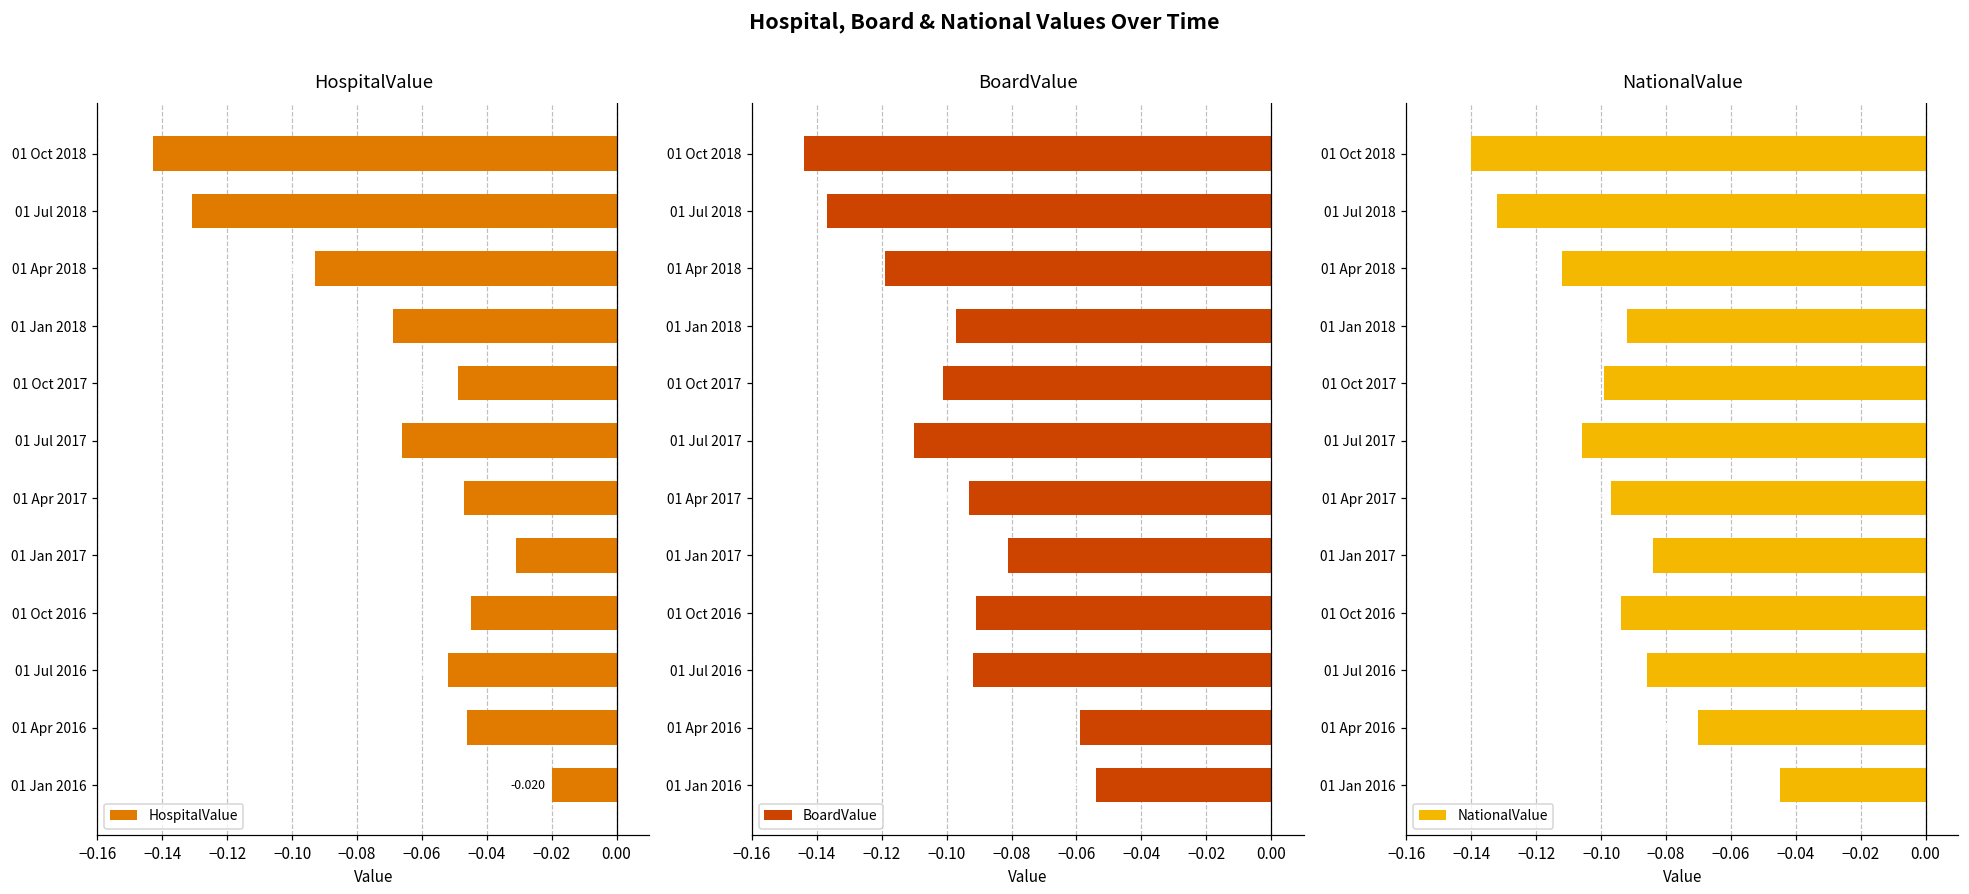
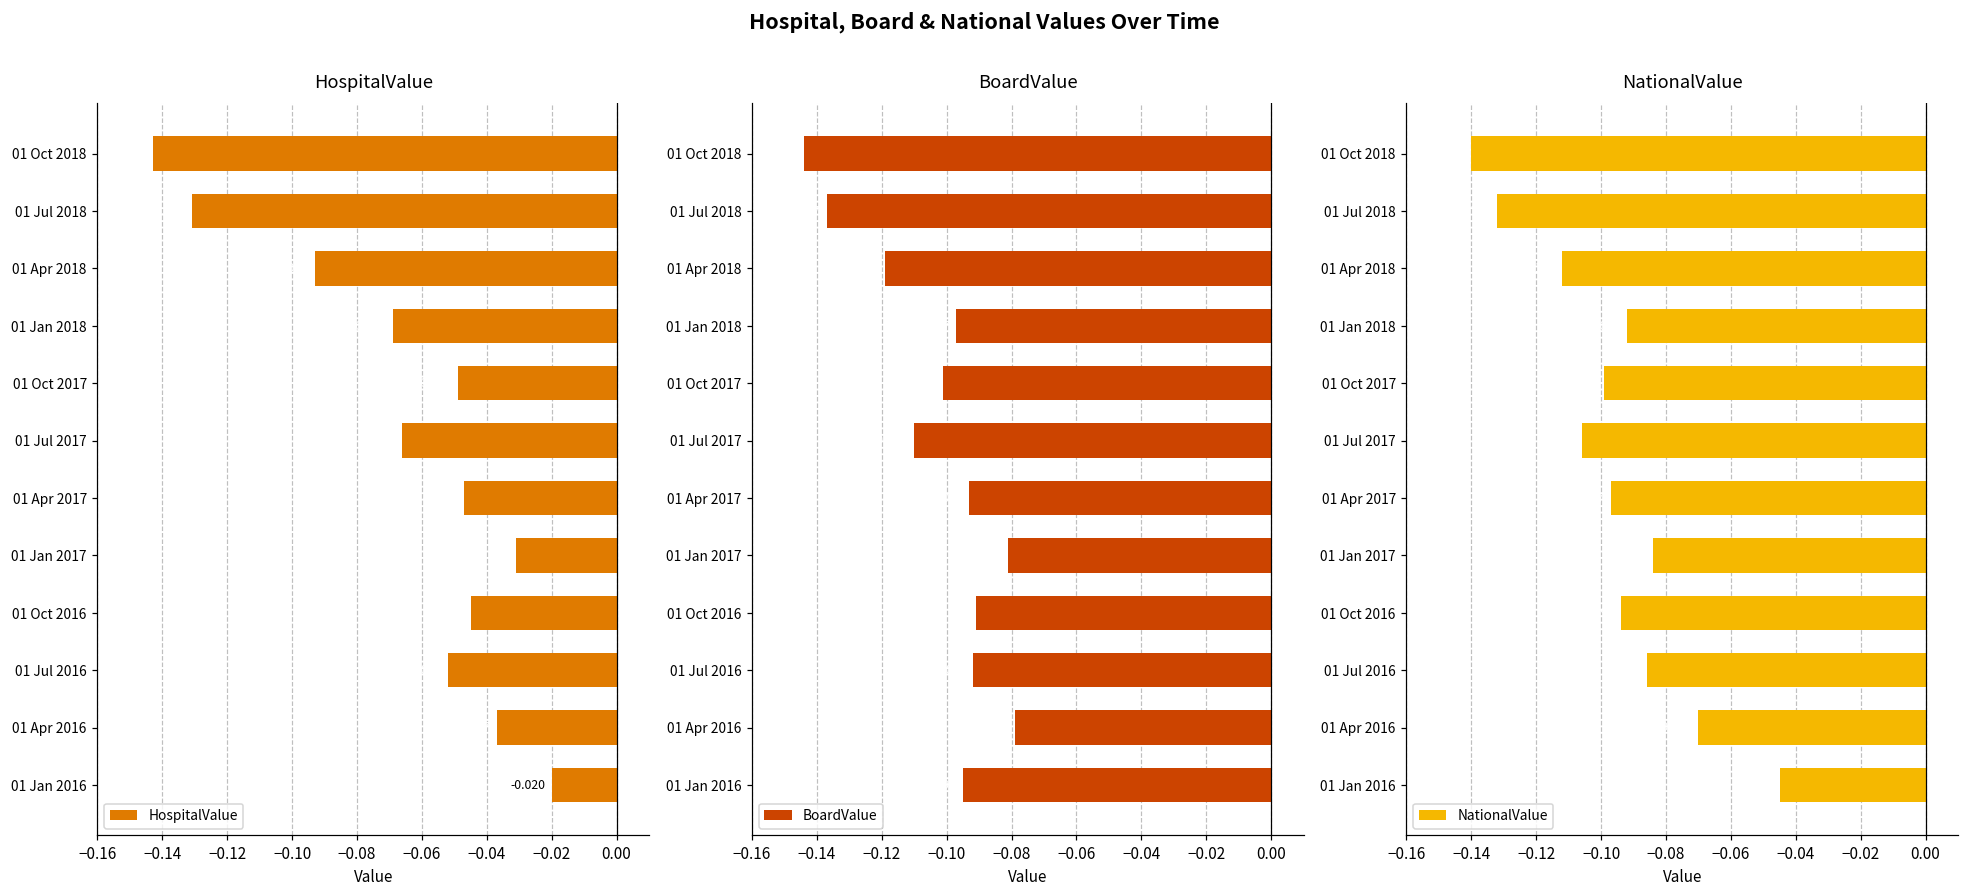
HospitalValue, 01 Apr 2016: -0.046 -> -0.037
BoardValue, 01 Apr 2016: -0.059 -> -0.079
BoardValue, 01 Jan 2016: -0.054 -> -0.095
